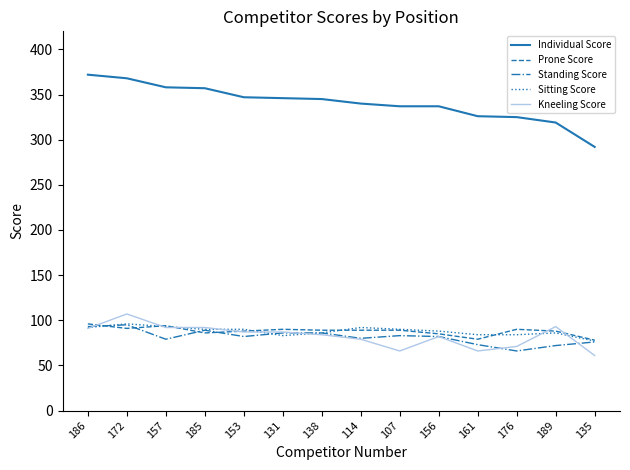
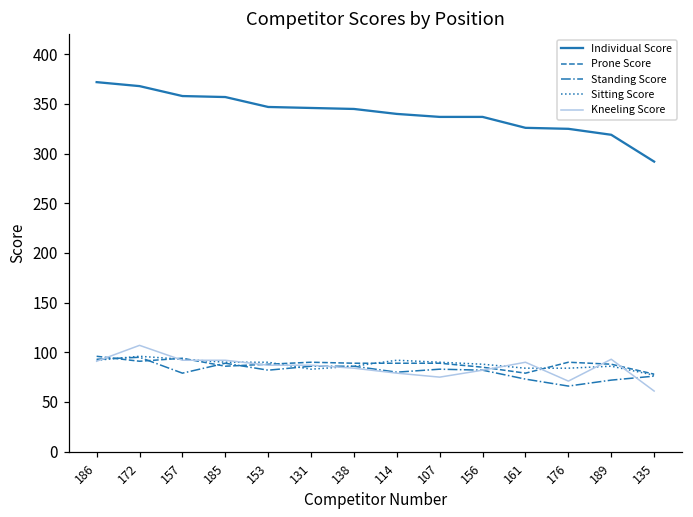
Kneeling Score, 107: 70 -> 80
Kneeling Score, 161: 70 -> 90
